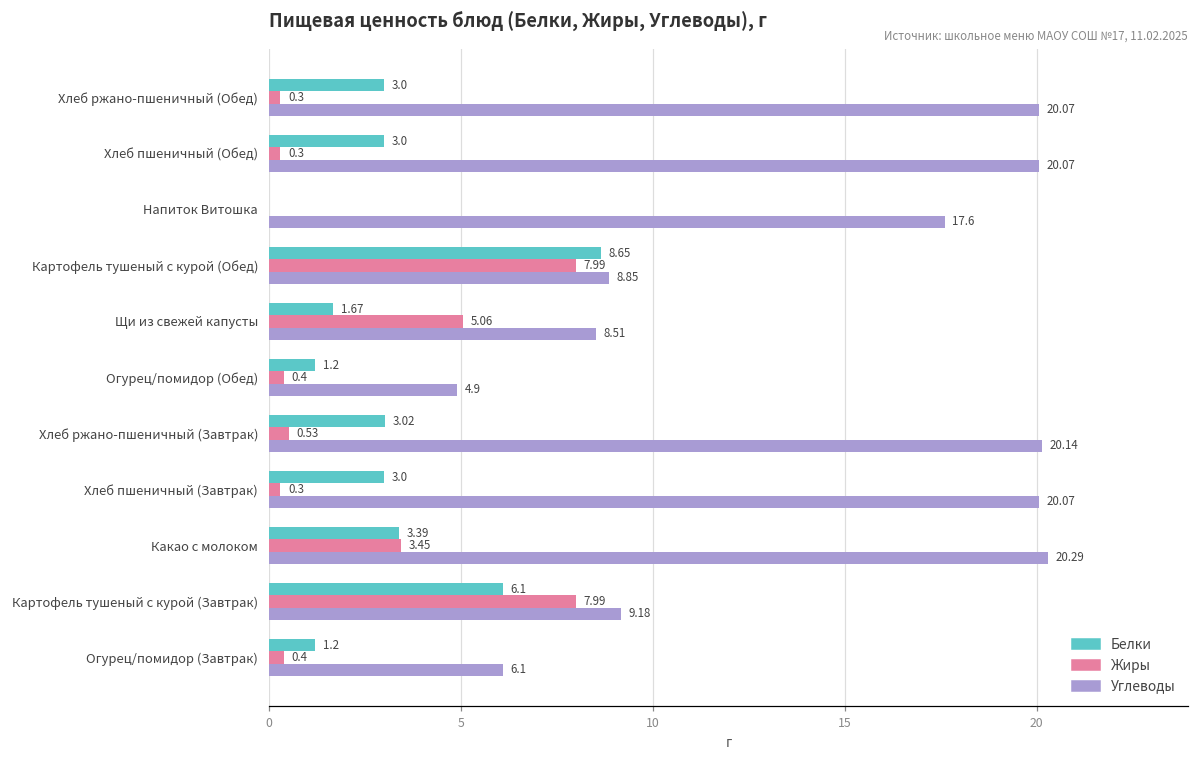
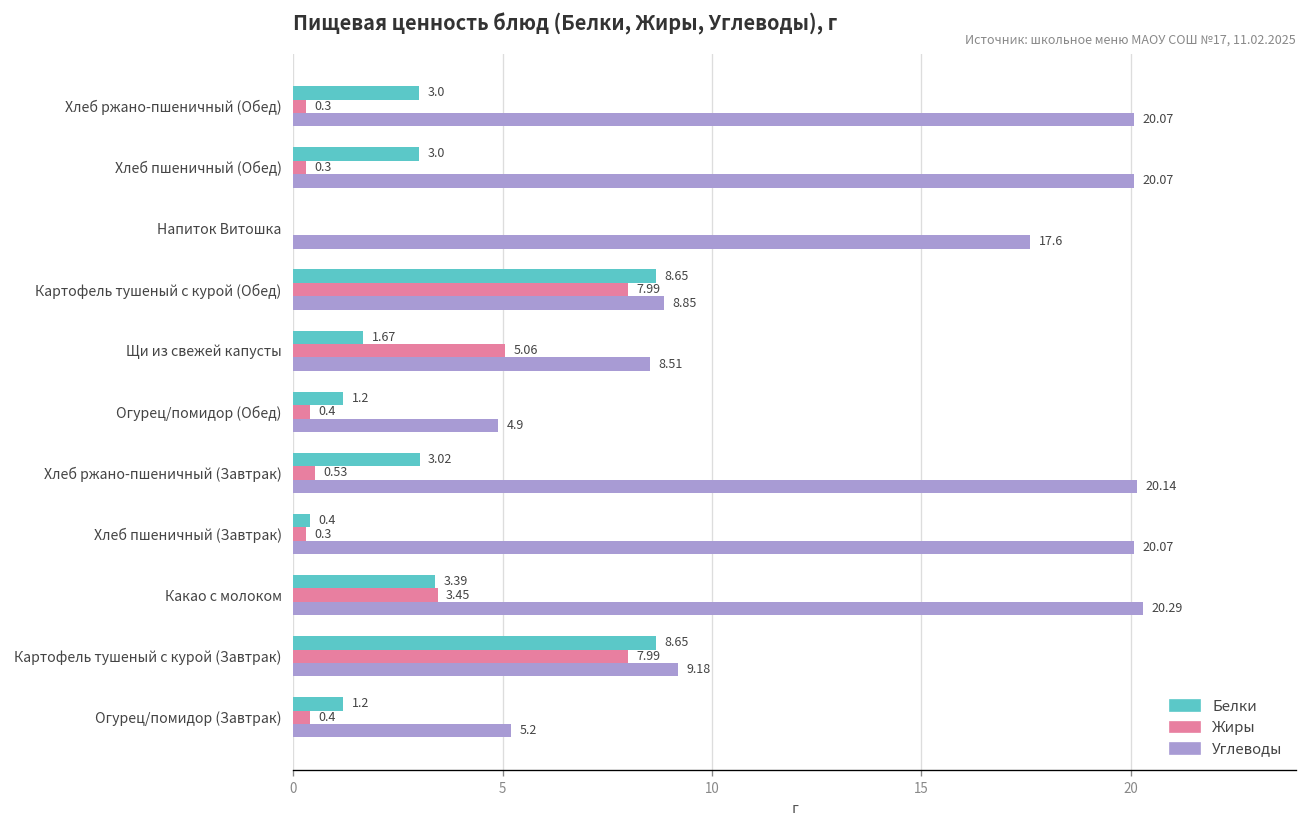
Белки, Хлеб пшеничный (Завтрак): 3.0 -> 0.4
Белки, Картофель тушеный с курой (Завтрак): 6.1 -> 8.65
Углеводы, Огурец/помидор (Завтрак): 6.1 -> 5.2
